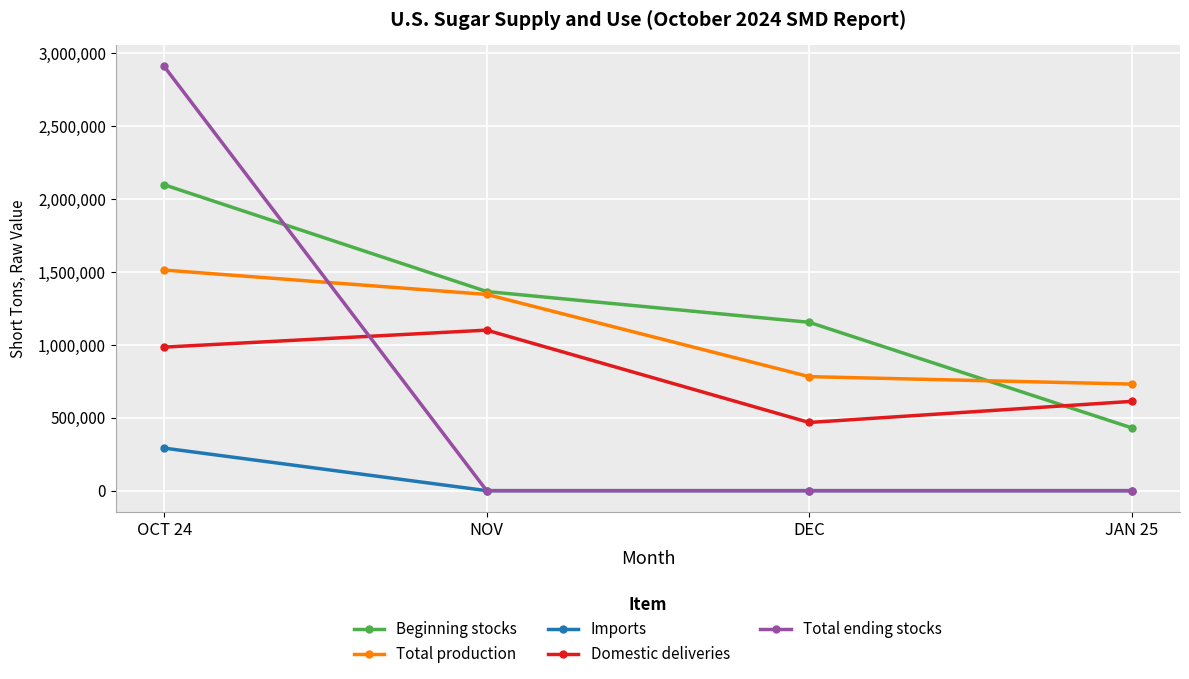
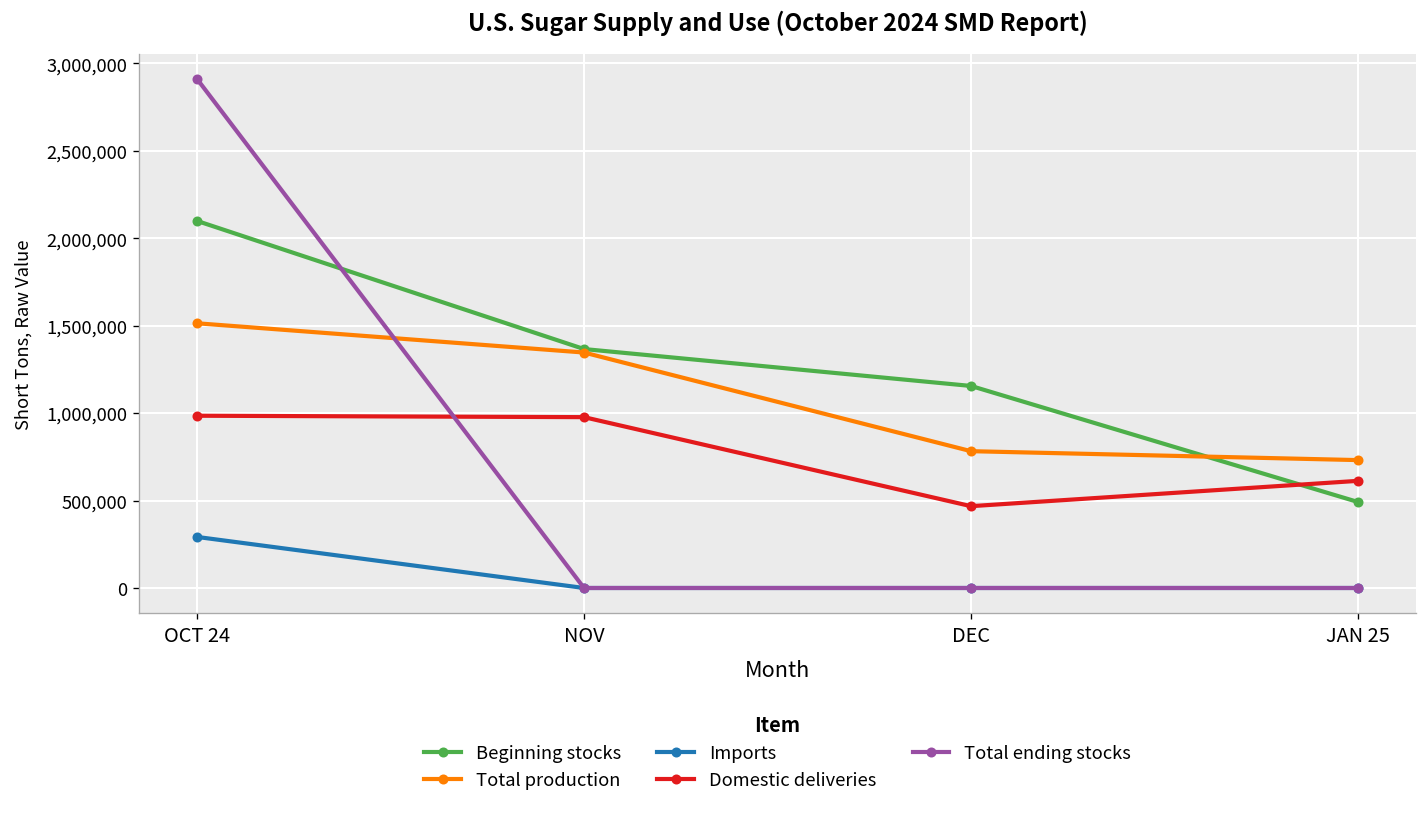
Domestic deliveries, NOV: 1,100,000 -> 980,000
Beginning stocks, JAN 25: 430,000 -> 490,000
